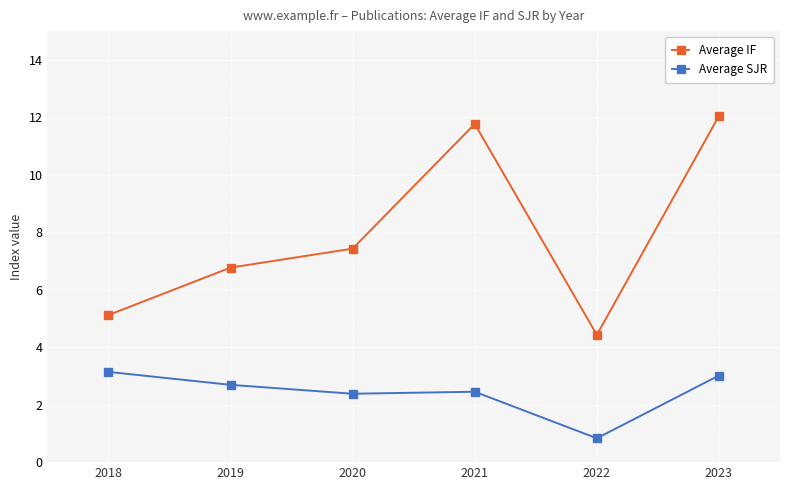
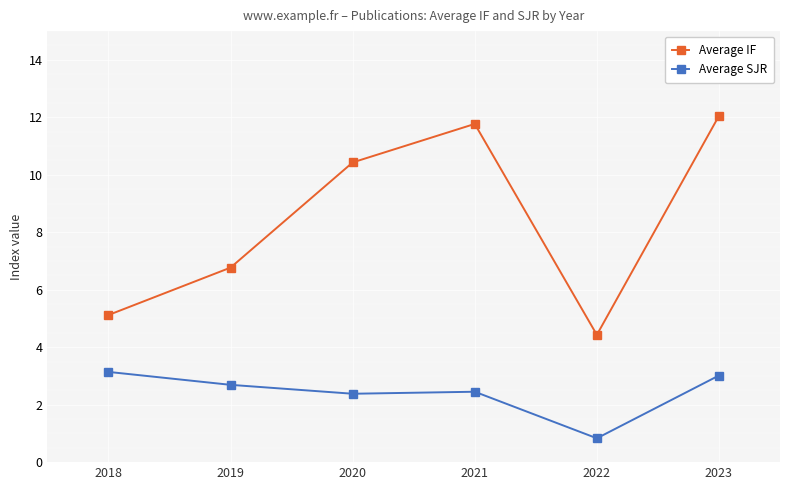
Average IF, 2020: 7.4 -> 10.4
